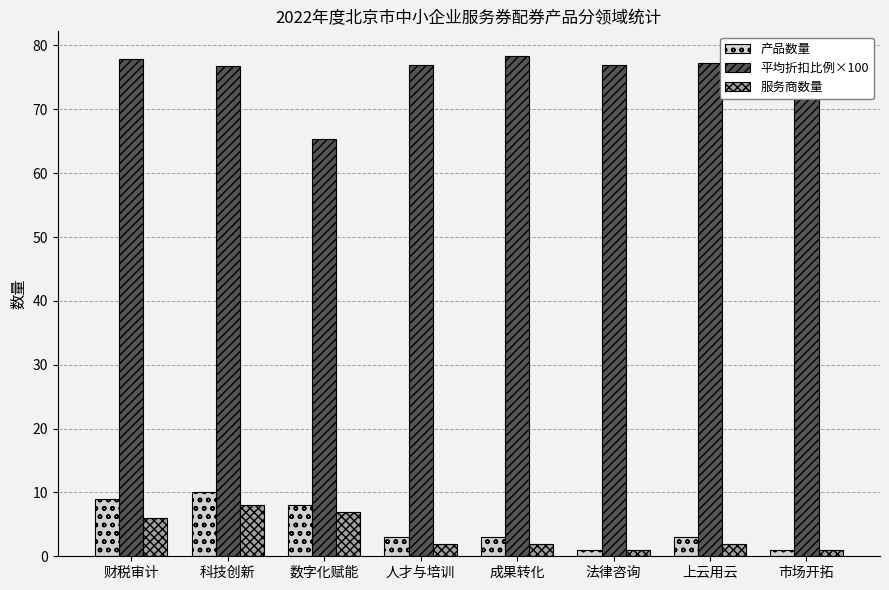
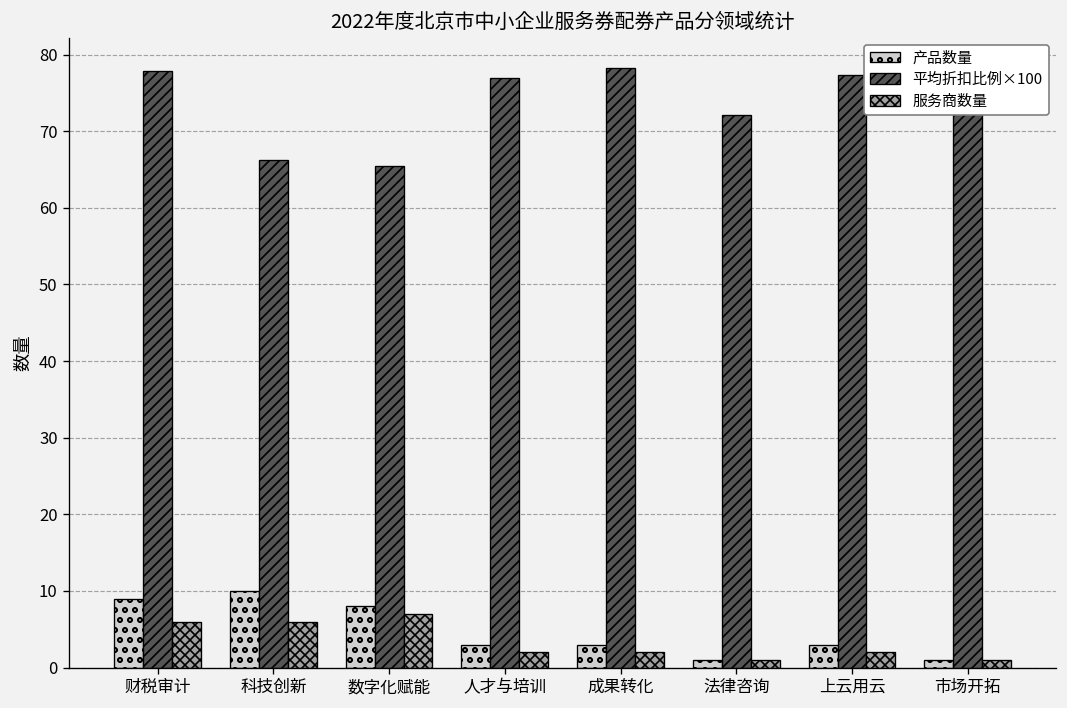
平均折扣比例×100, 科技创新: 77 -> 66
服务商数量, 科技创新: 8 -> 6
平均折扣比例×100, 法律咨询: 77 -> 72
